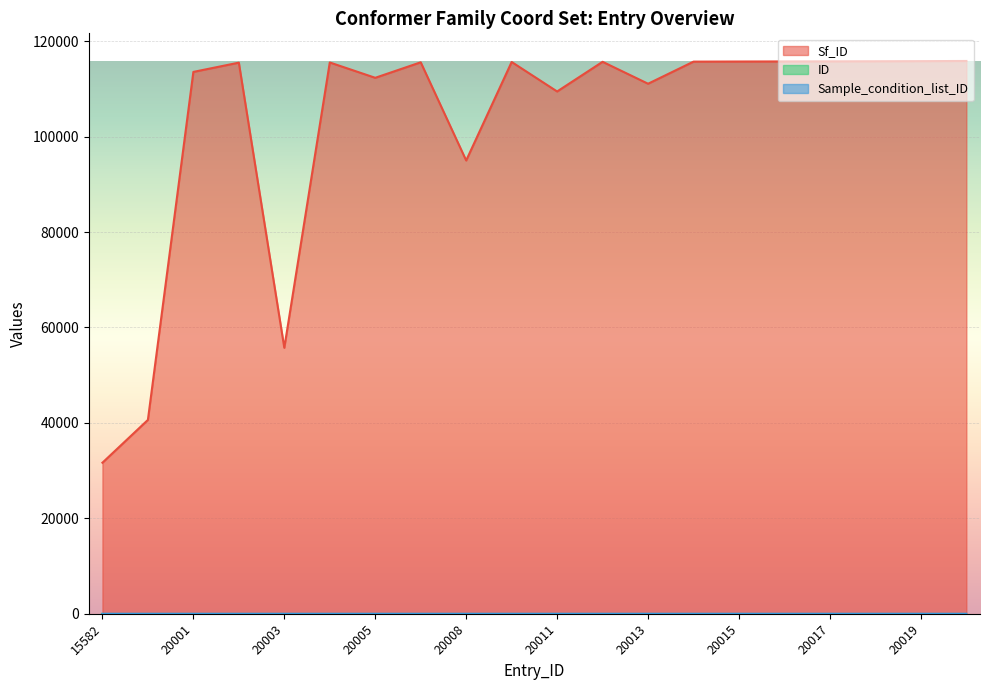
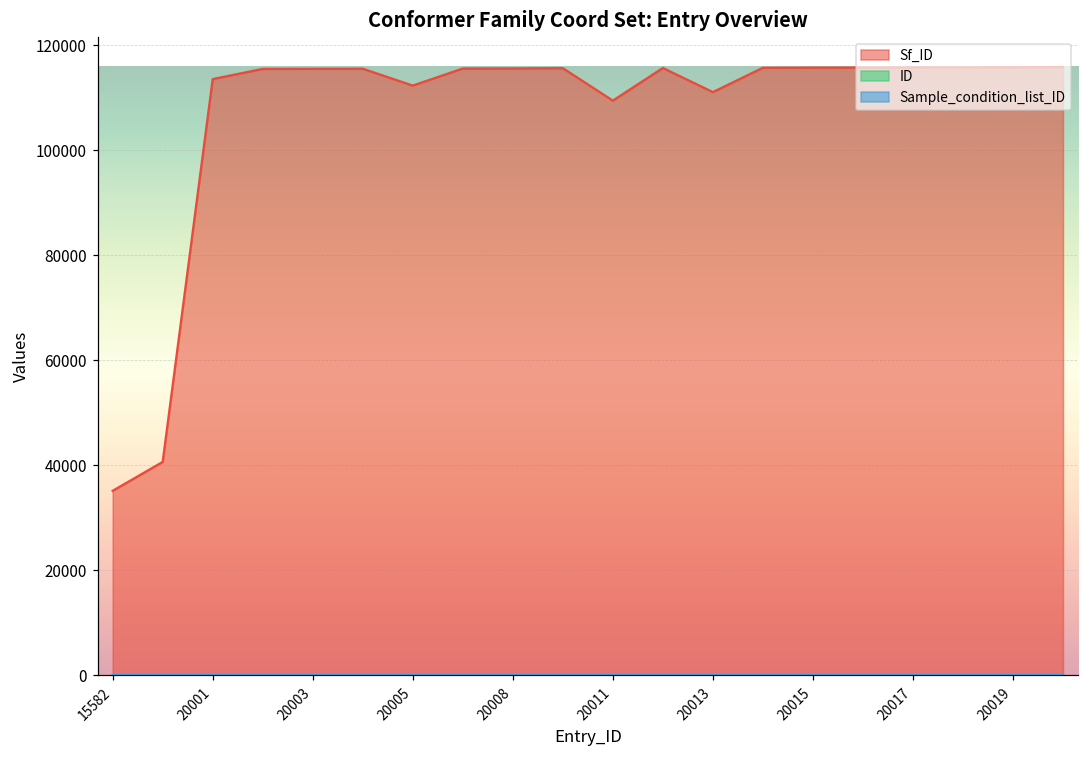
Sf_ID, 15582: 32000 -> 35000
Sf_ID, 20003: 56000 -> 116000
Sf_ID, 20008: 95000 -> 116000
